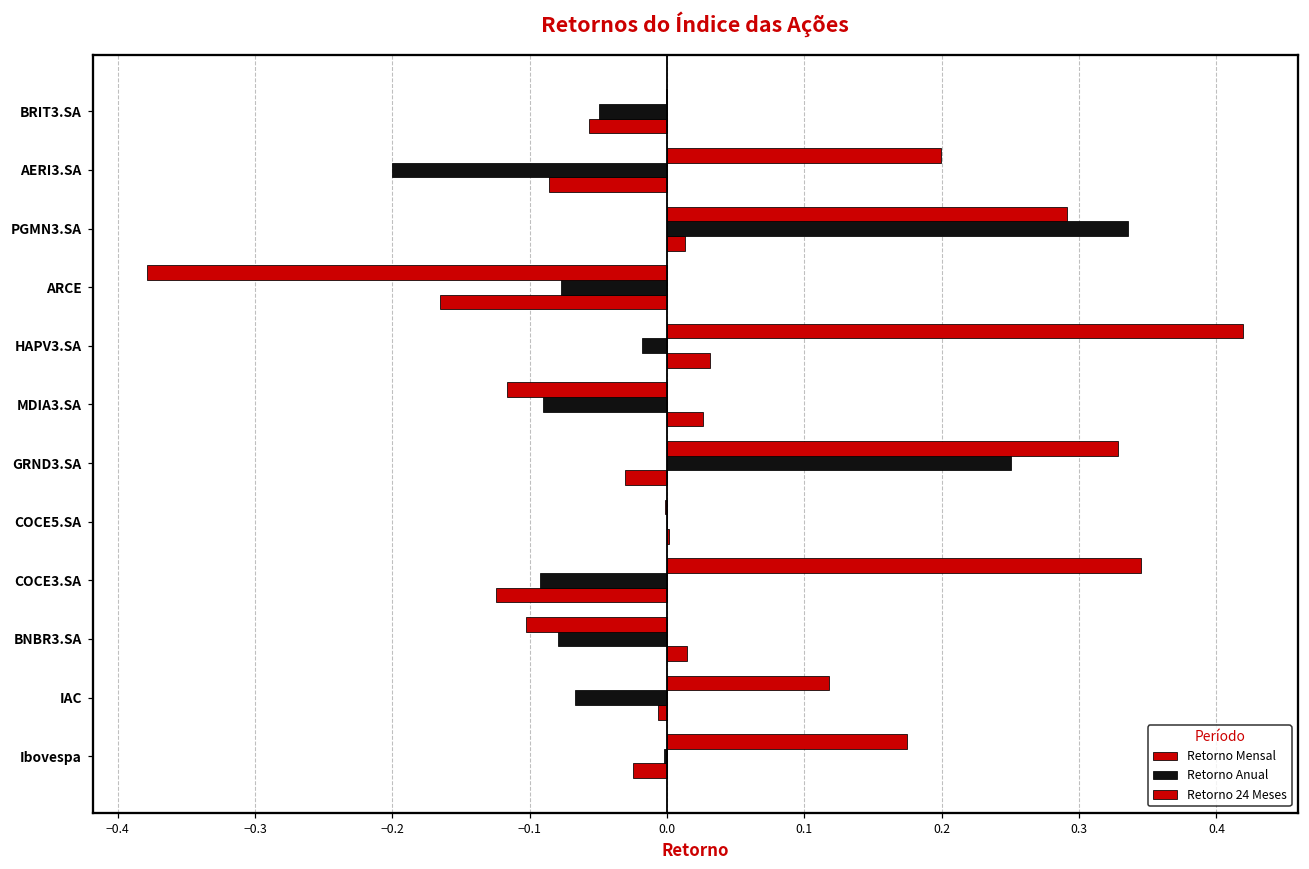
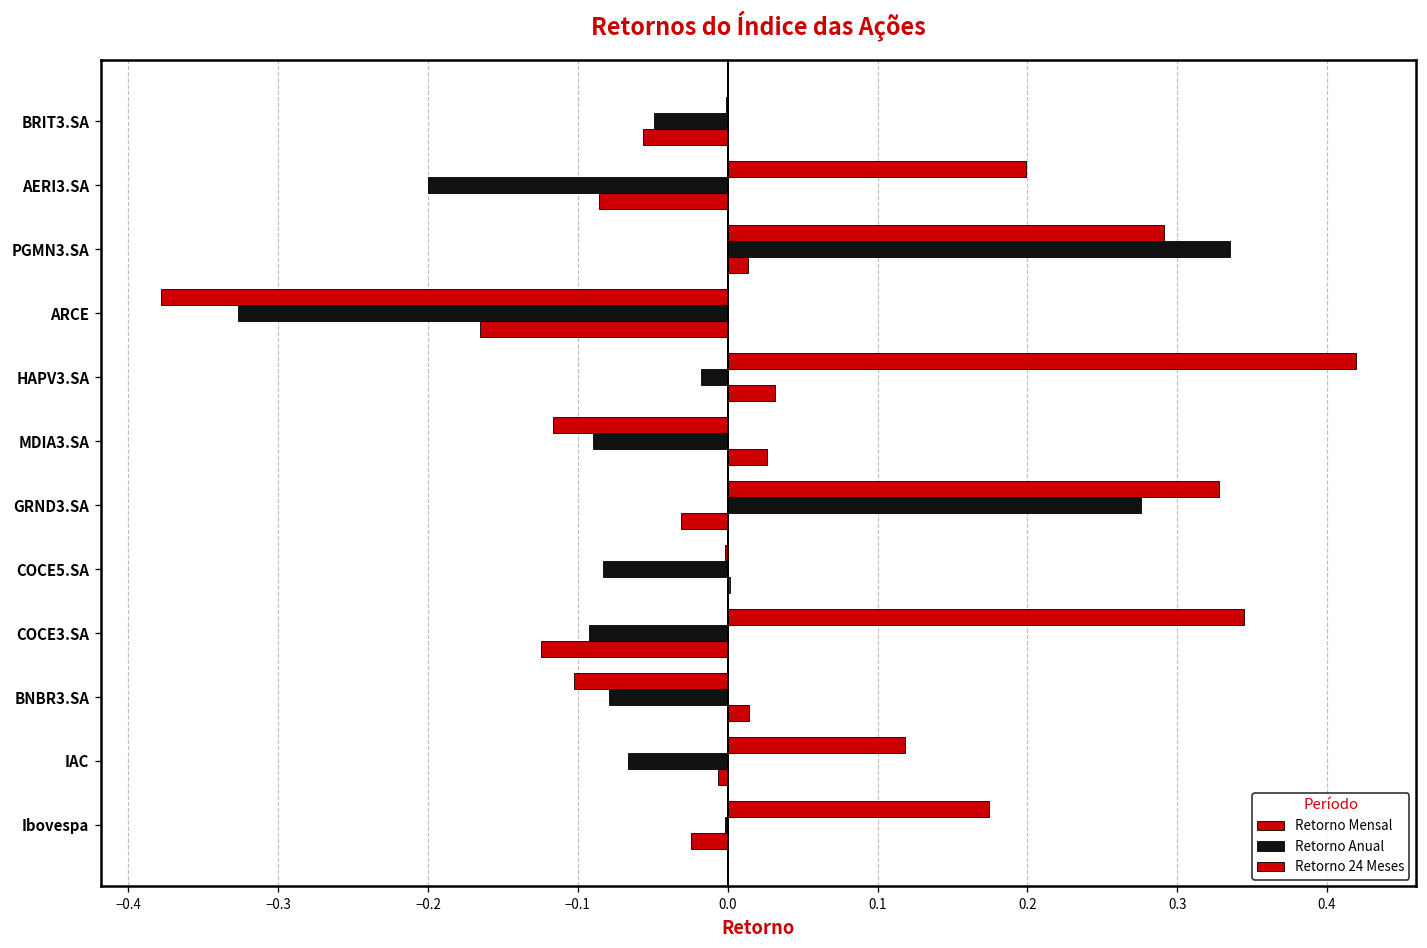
Retorno Anual, ARCE: -0.077 -> -0.327
Retorno Anual, GRND3.SA: 0.250 -> 0.276
Retorno Anual, COCE5.SA: 0.000 -> -0.083
